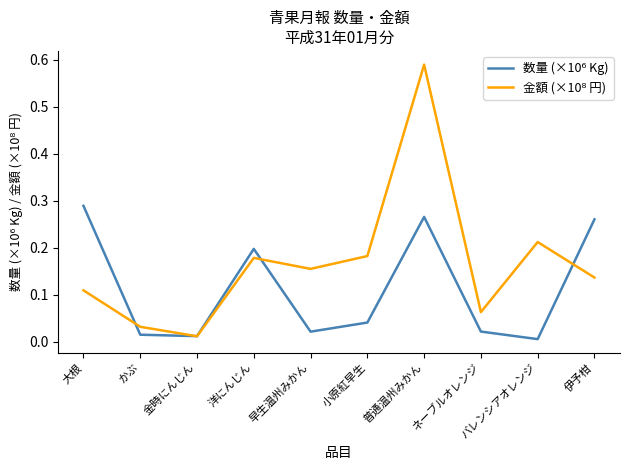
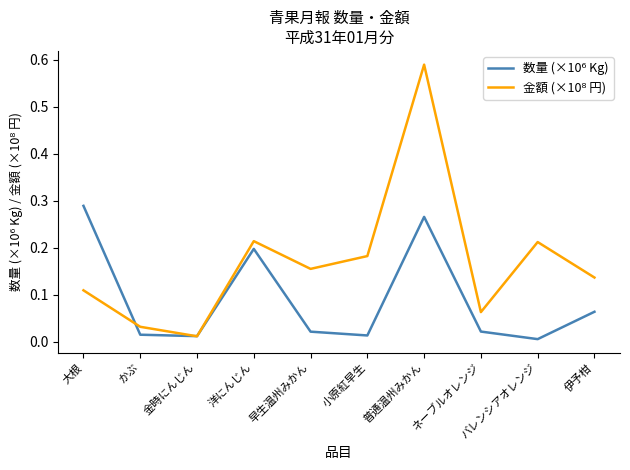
金額 (×10⁸ 円), 洋にんじん: 0.18 -> 0.21
数量 (×10⁶ Kg), 小原紅早生: 0.04 -> 0.01
数量 (×10⁶ Kg), 伊予柑: 0.26 -> 0.06
